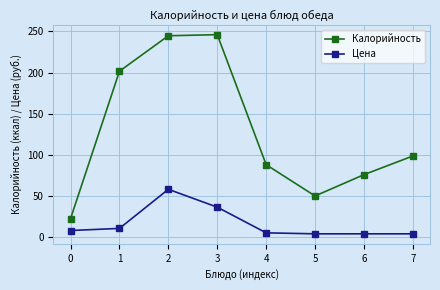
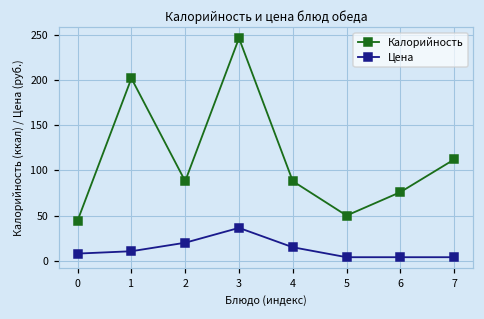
Калорийность, 0: 20 -> 40
Калорийность, 2: 240 -> 90
Цена, 2: 60 -> 20
Цена, 4: 10 -> 20
Калорийность, 7: 100 -> 110
